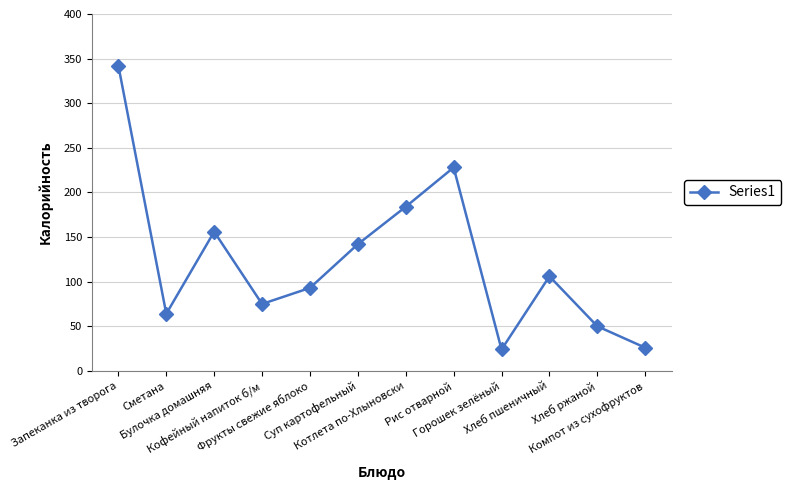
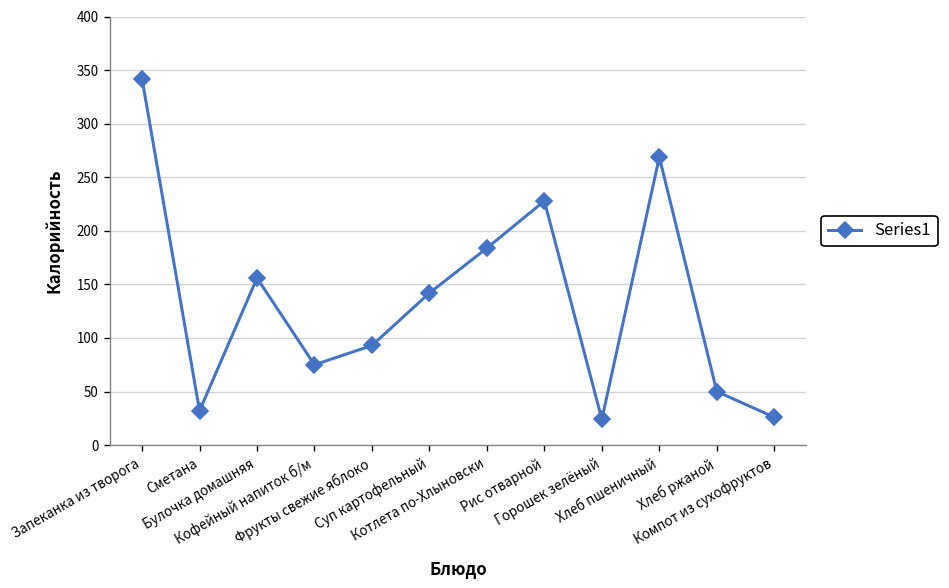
Сметана: 60 -> 30
Хлеб пшеничный: 110 -> 270
